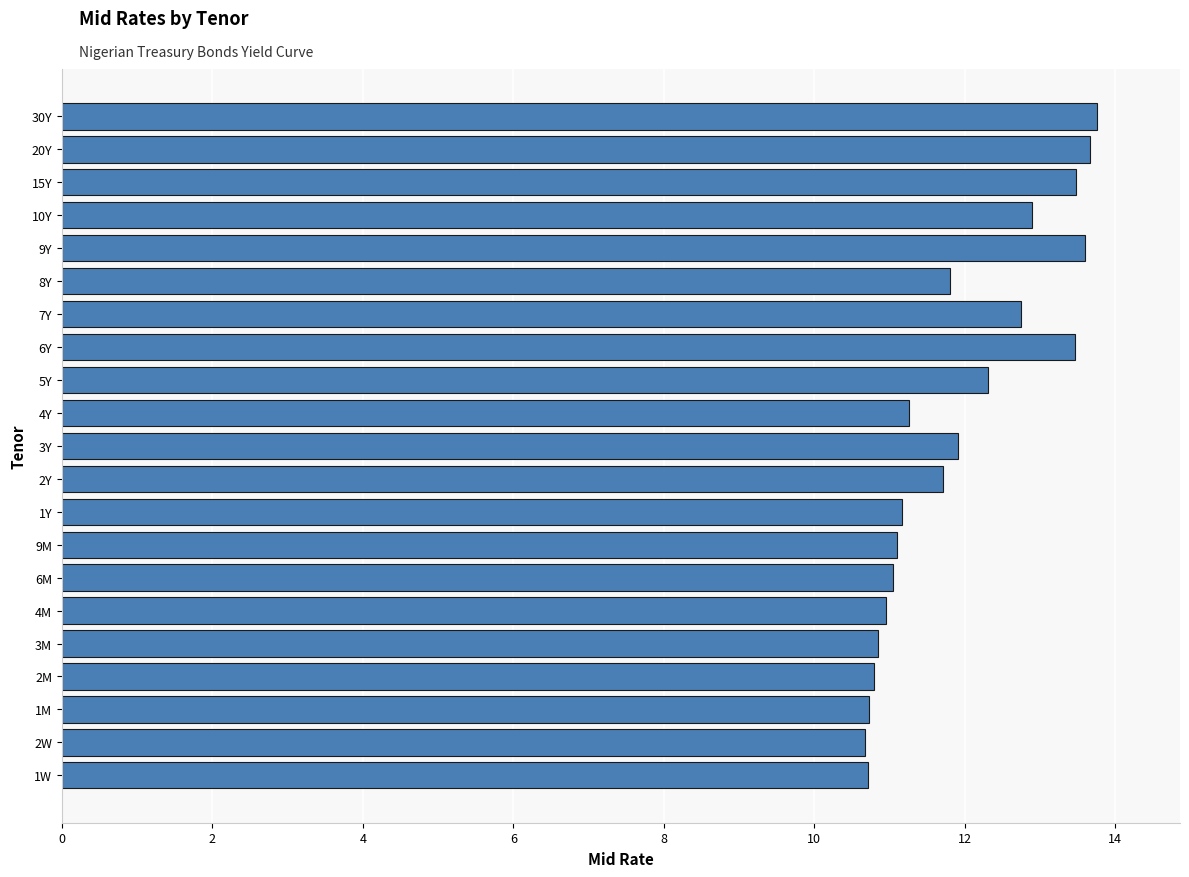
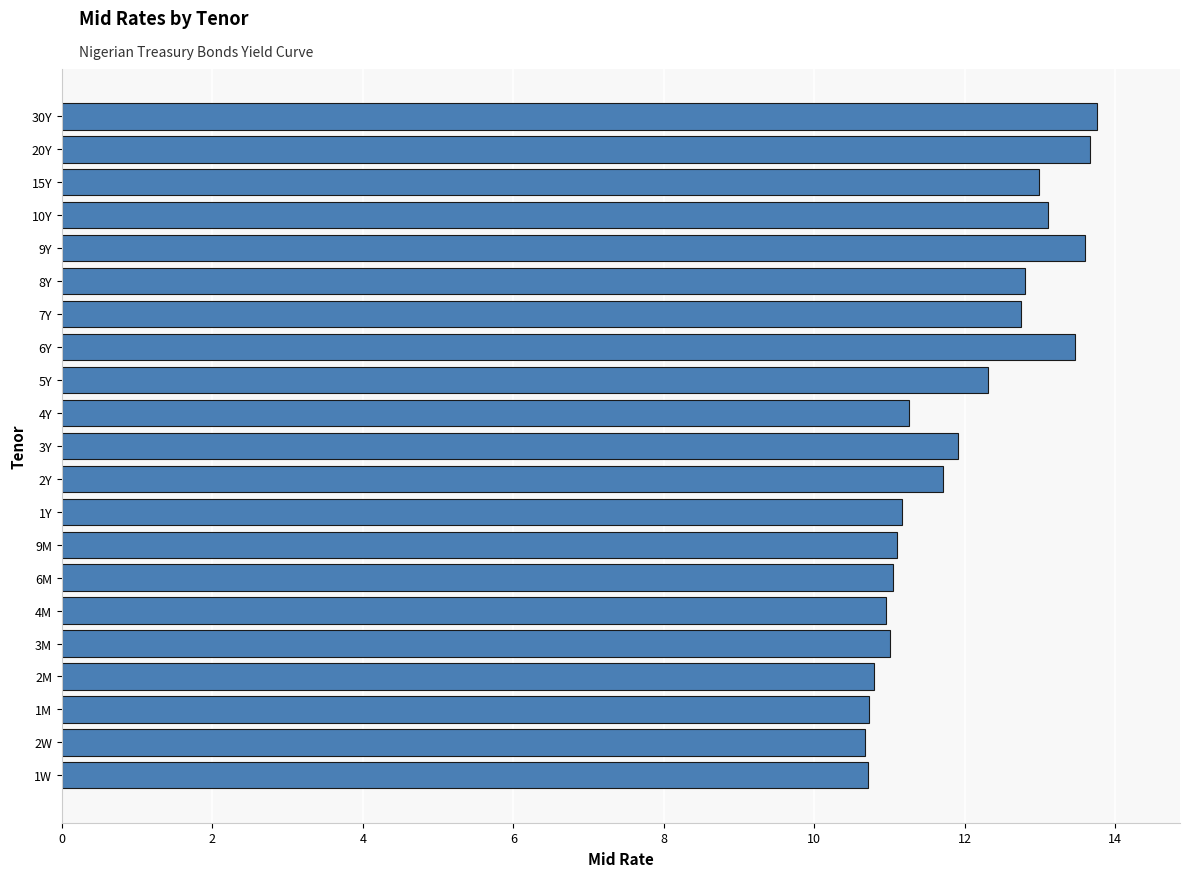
15Y: 13.5 -> 13.0
10Y: 12.9 -> 13.1
8Y: 11.8 -> 12.8
3M: 10.9 -> 11.0
